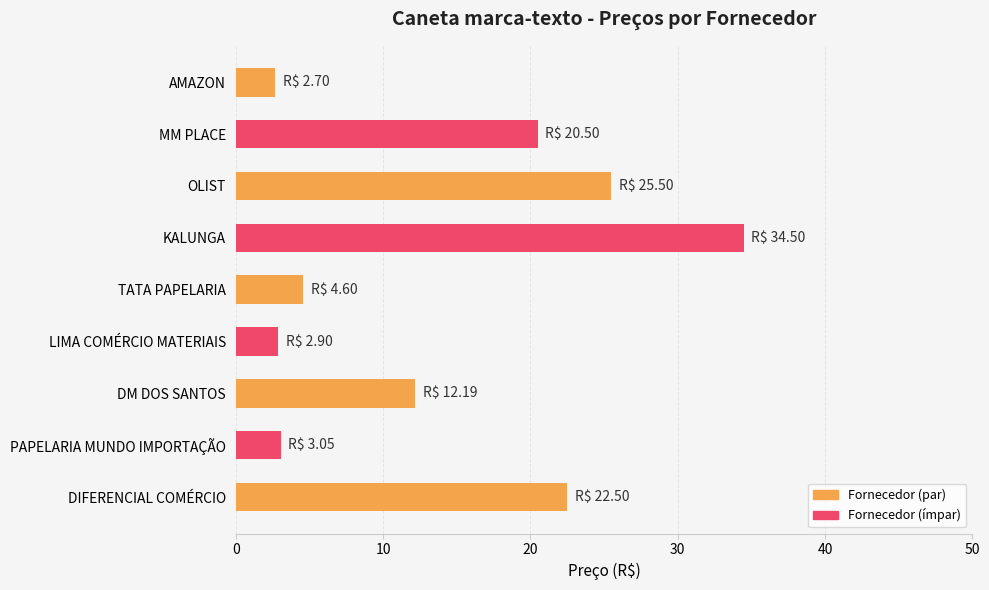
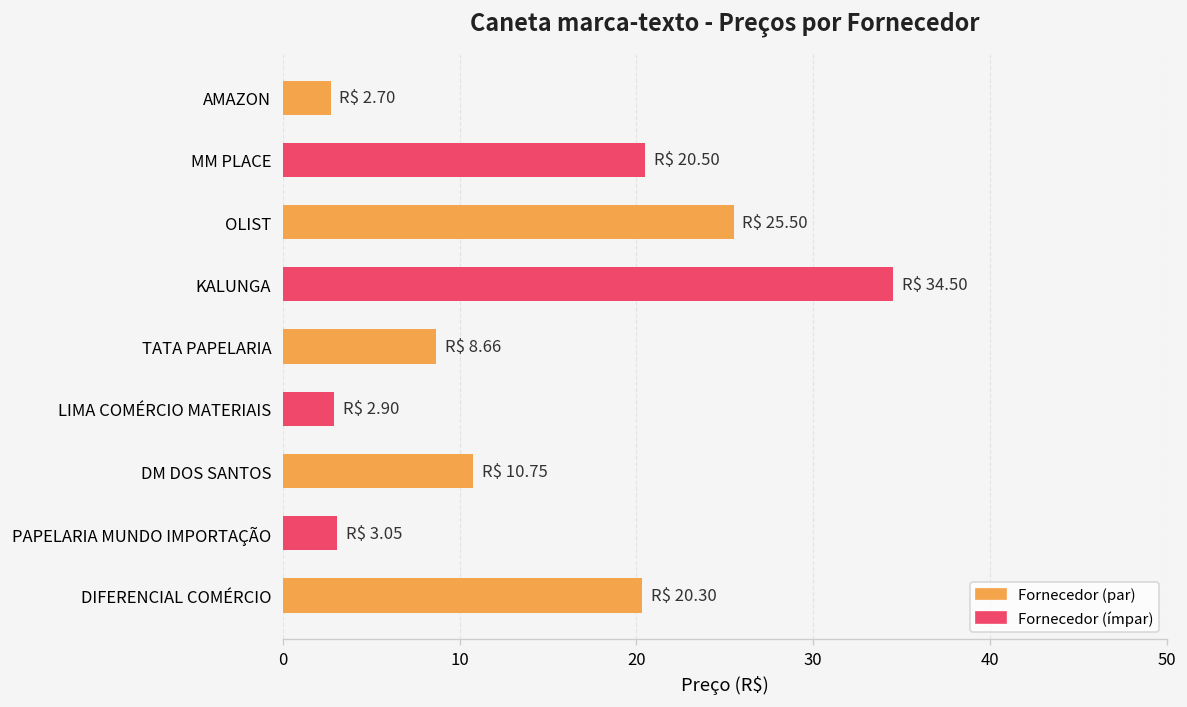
TATA PAPELARIA: 4.60 -> 8.66
DM DOS SANTOS: 12.19 -> 10.75
DIFERENCIAL COMÉRCIO: 22.50 -> 20.30
